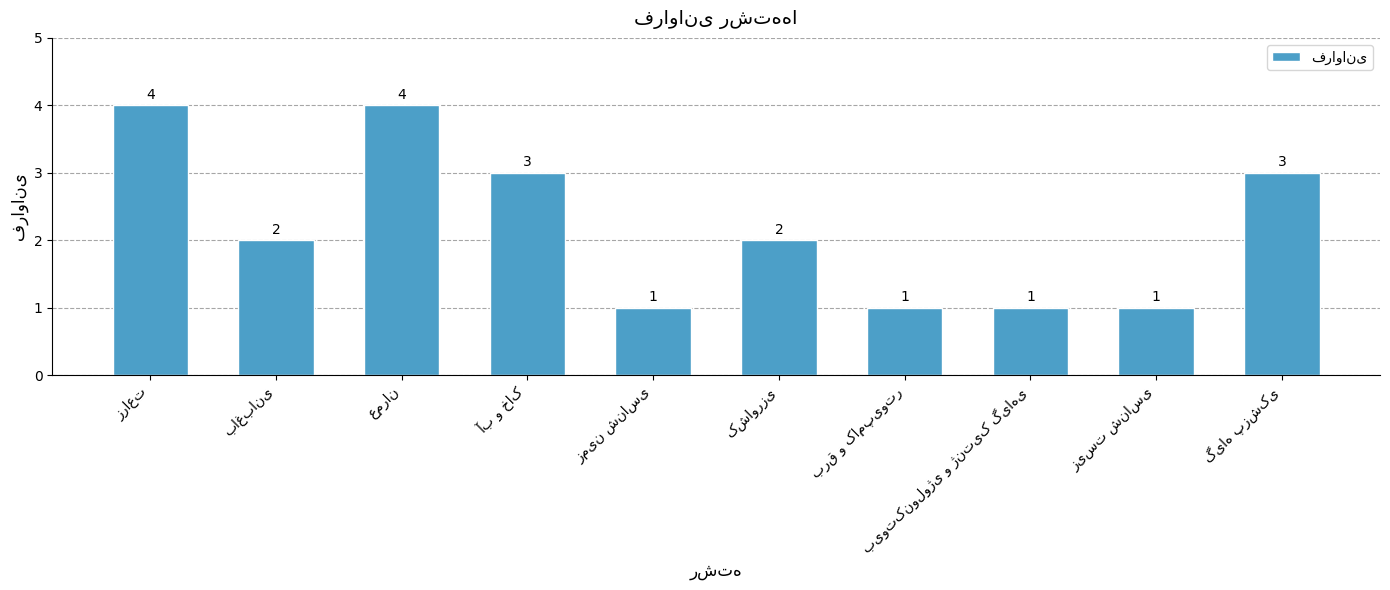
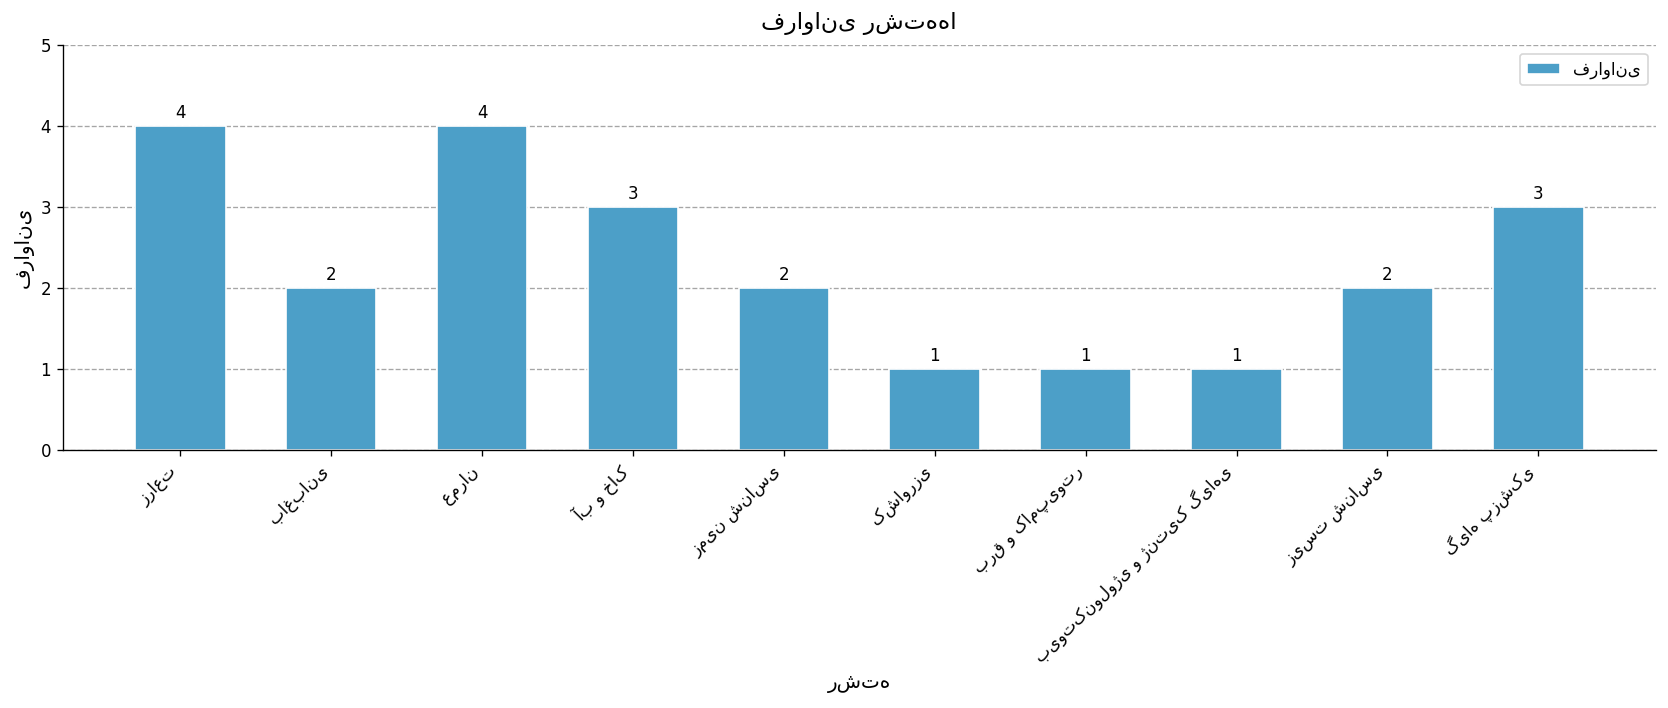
زمین شناسی: 1 -> 2
کشاورزی: 2 -> 1
زیست شناسی: 1 -> 2
